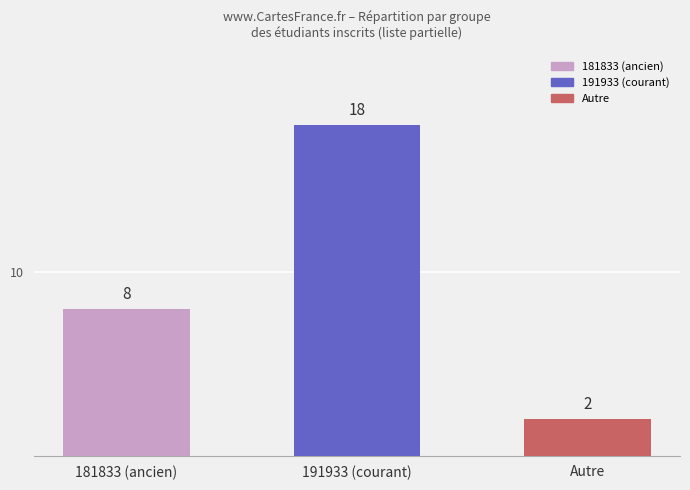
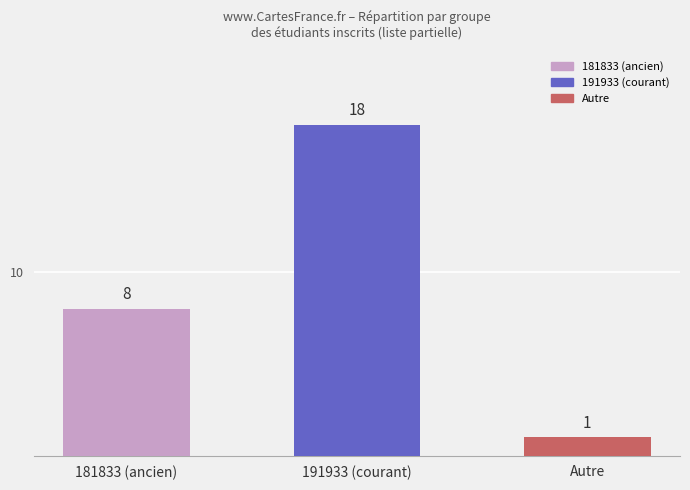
Autre: 2 -> 1
